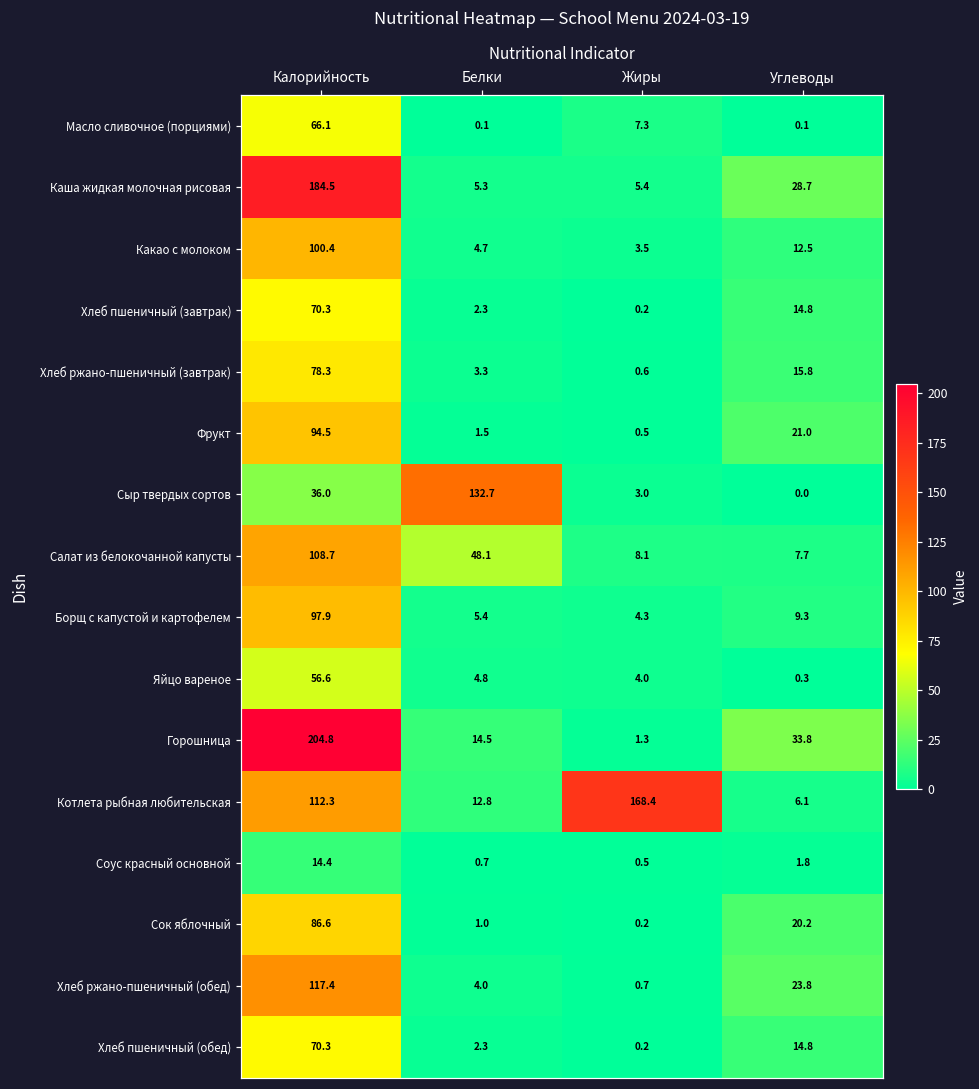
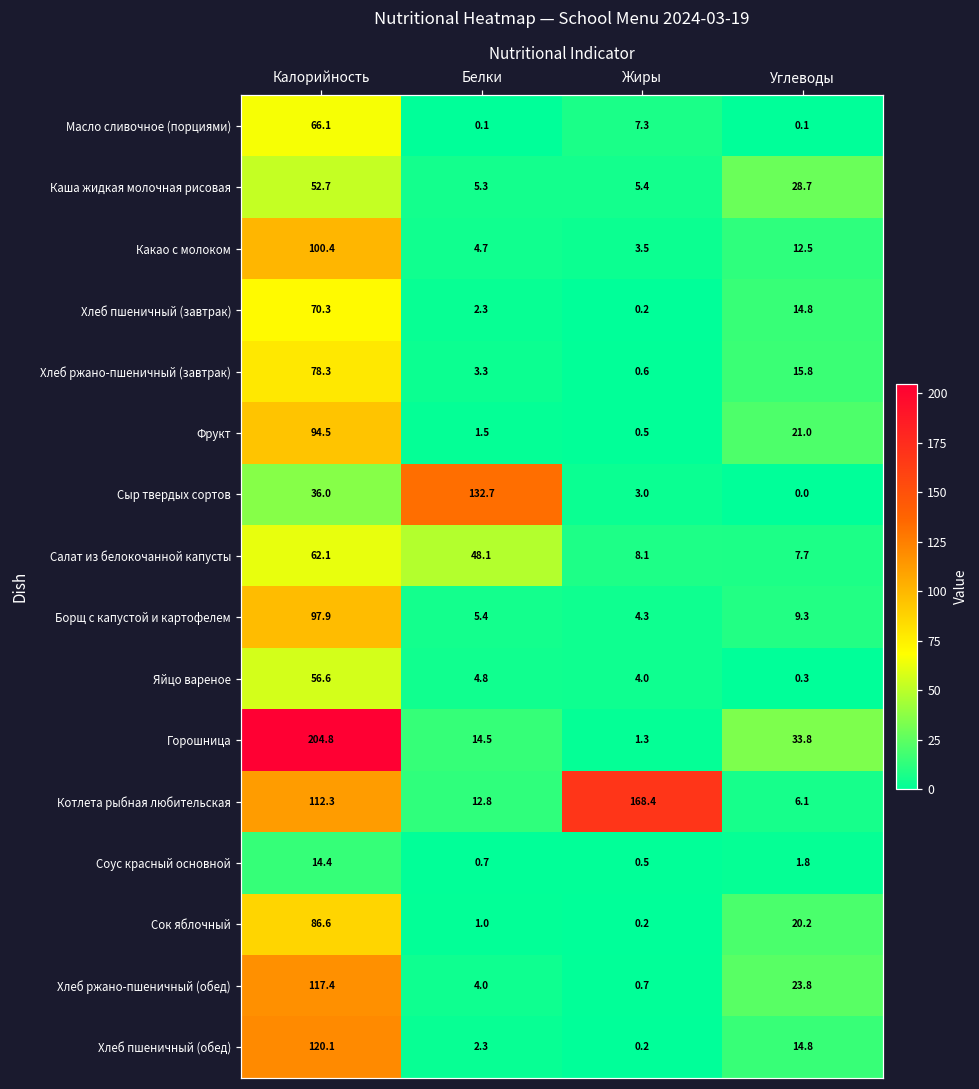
Каша жидкая молочная рисовая, Калорийность: 184.5 -> 52.7
Салат из белокочанной капусты, Калорийность: 108.7 -> 62.1
Хлеб пшеничный (обед), Калорийность: 70.3 -> 120.1
